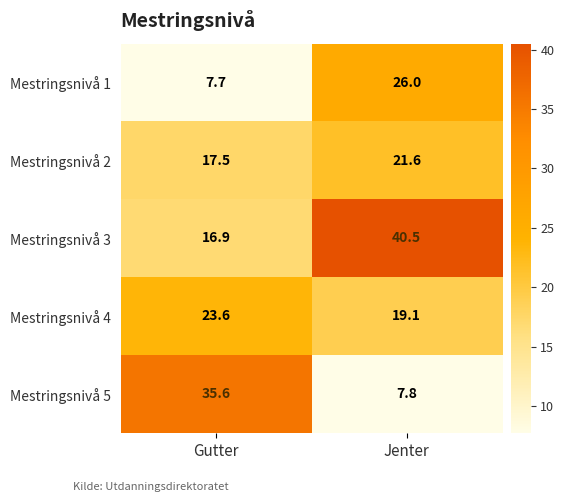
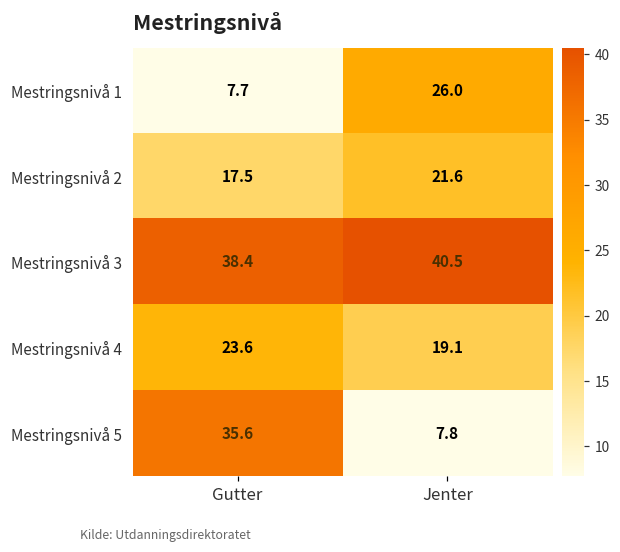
Mestringsnivå 3, Gutter: 16.9 -> 38.4
